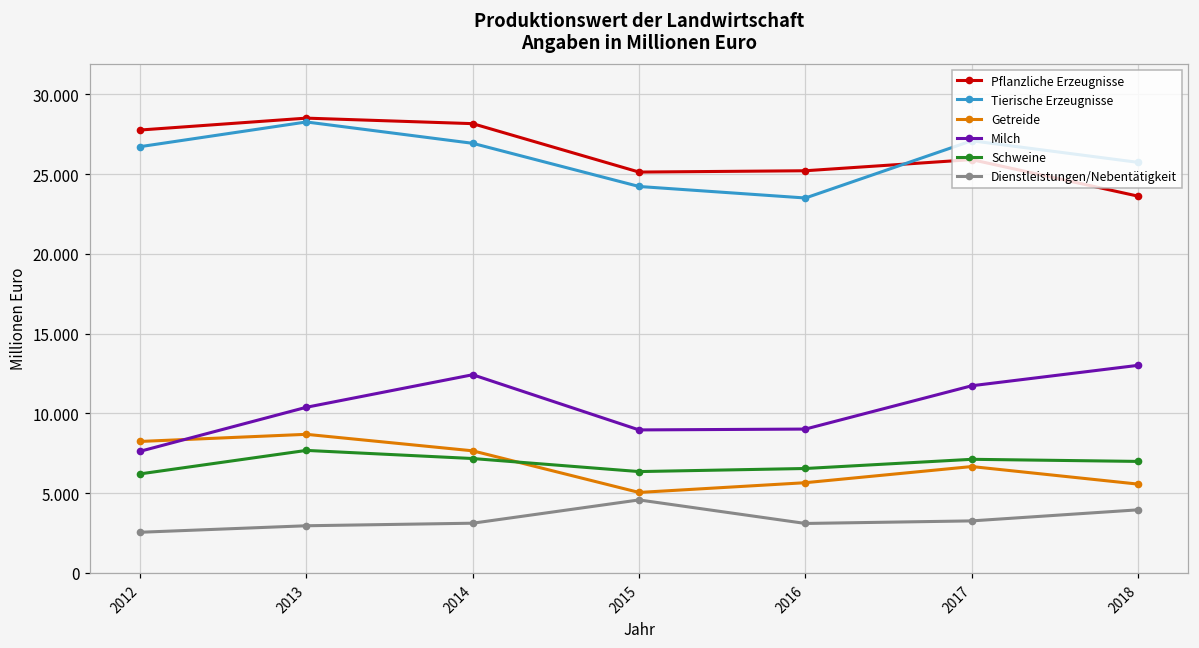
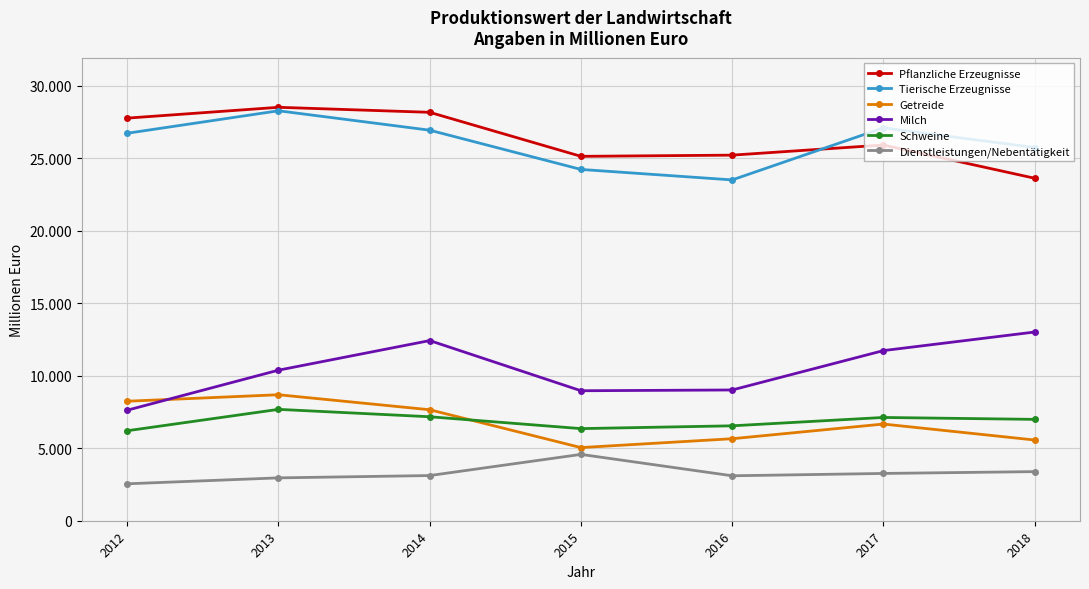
Dienstleistungen/Nebentätigkeit, 2018: 4.0 -> 3.4
